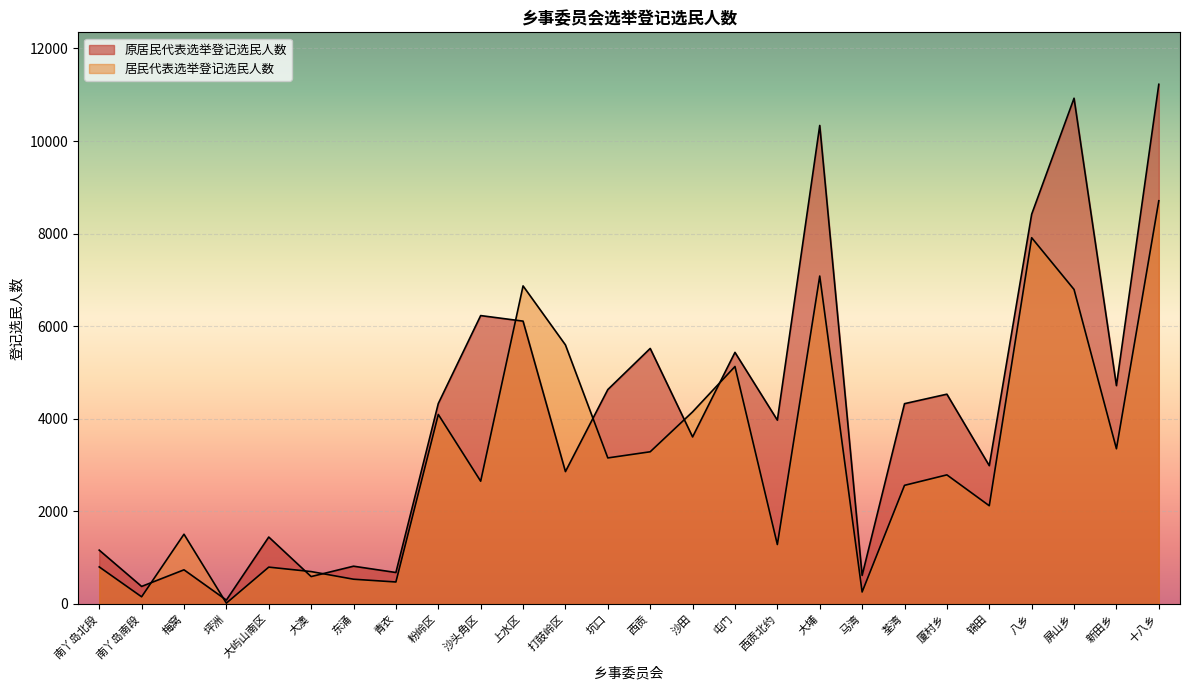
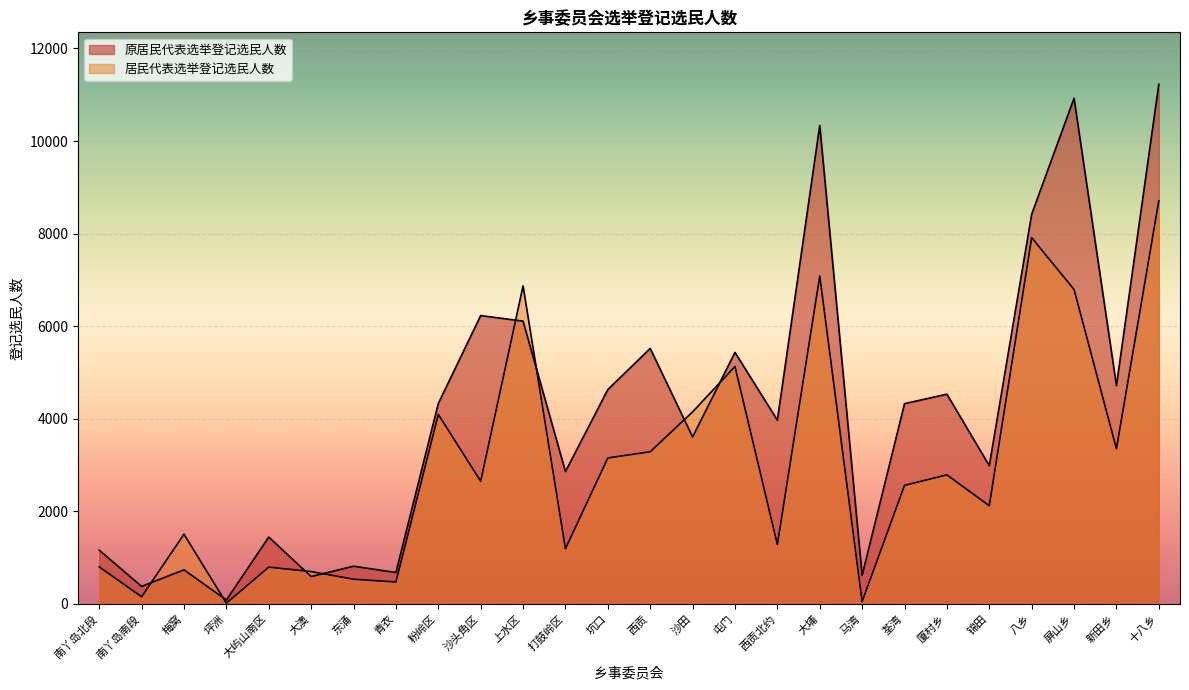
居民代表选举登记选民人数, 打鼓岭区: 5600 -> 1200
居民代表选举登记选民人数, 马湾: 300 -> 100
